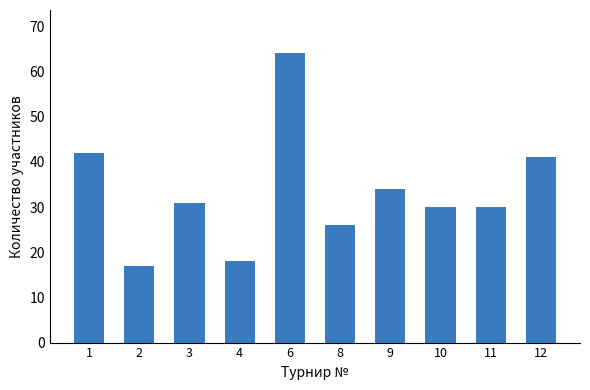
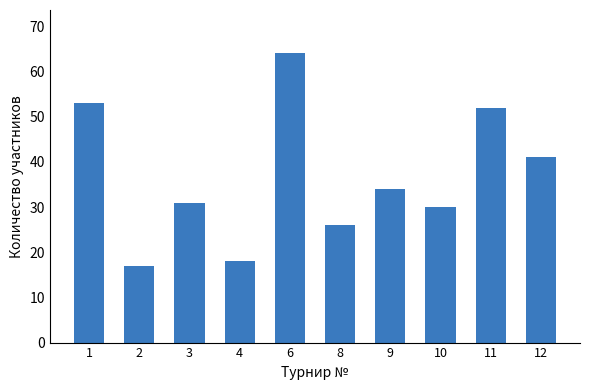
1: 42 -> 53
11: 30 -> 52
